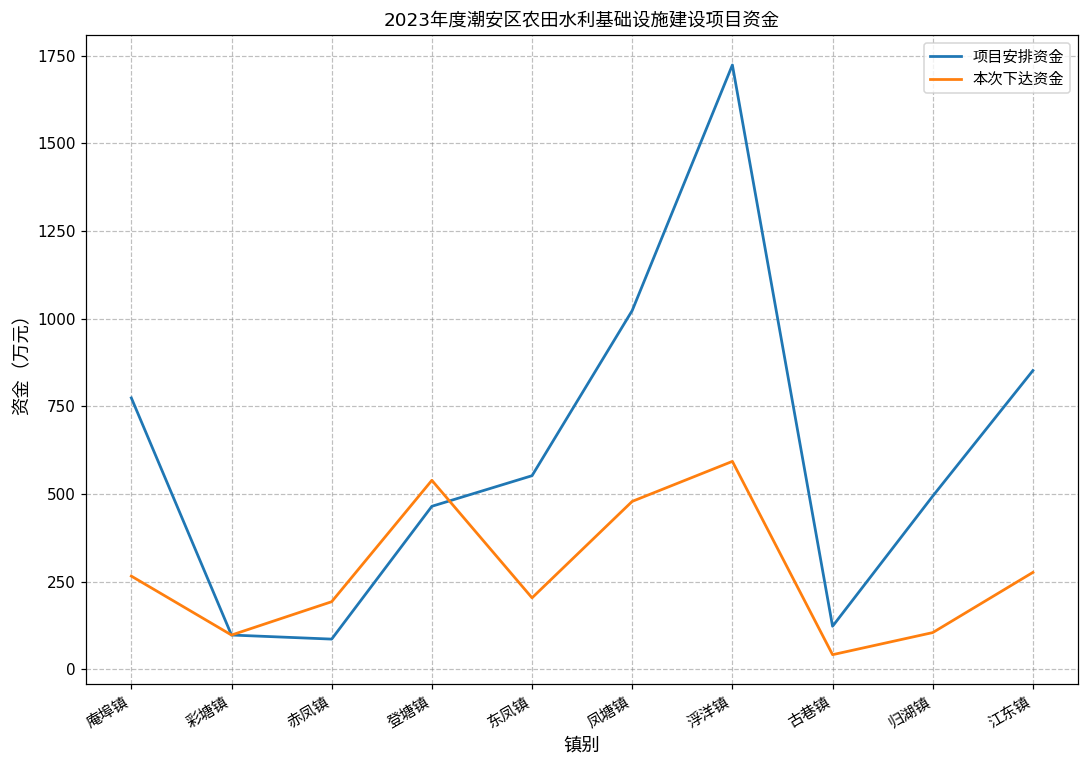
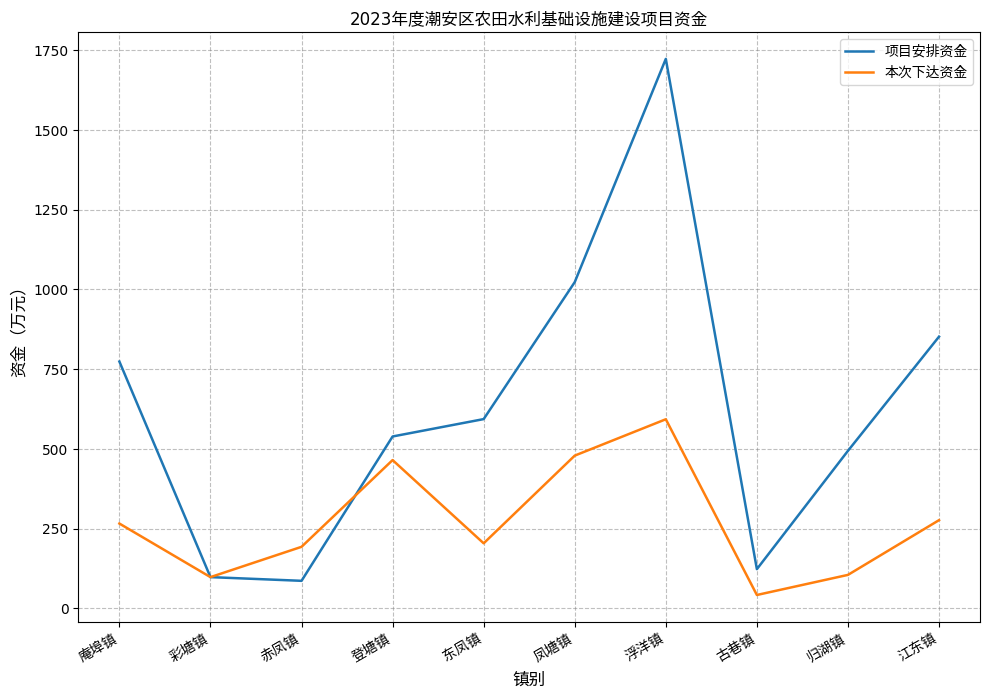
项目安排资金, 登塘镇: 470 -> 540
本次下达资金, 登塘镇: 540 -> 470
项目安排资金, 东凤镇: 550 -> 590
